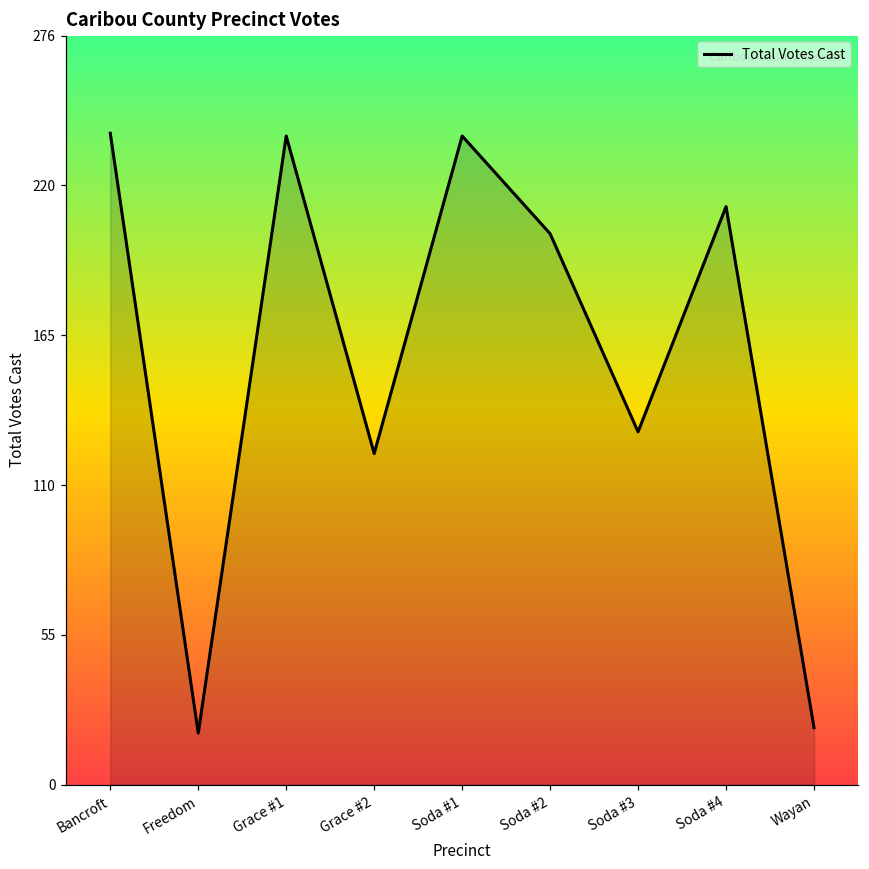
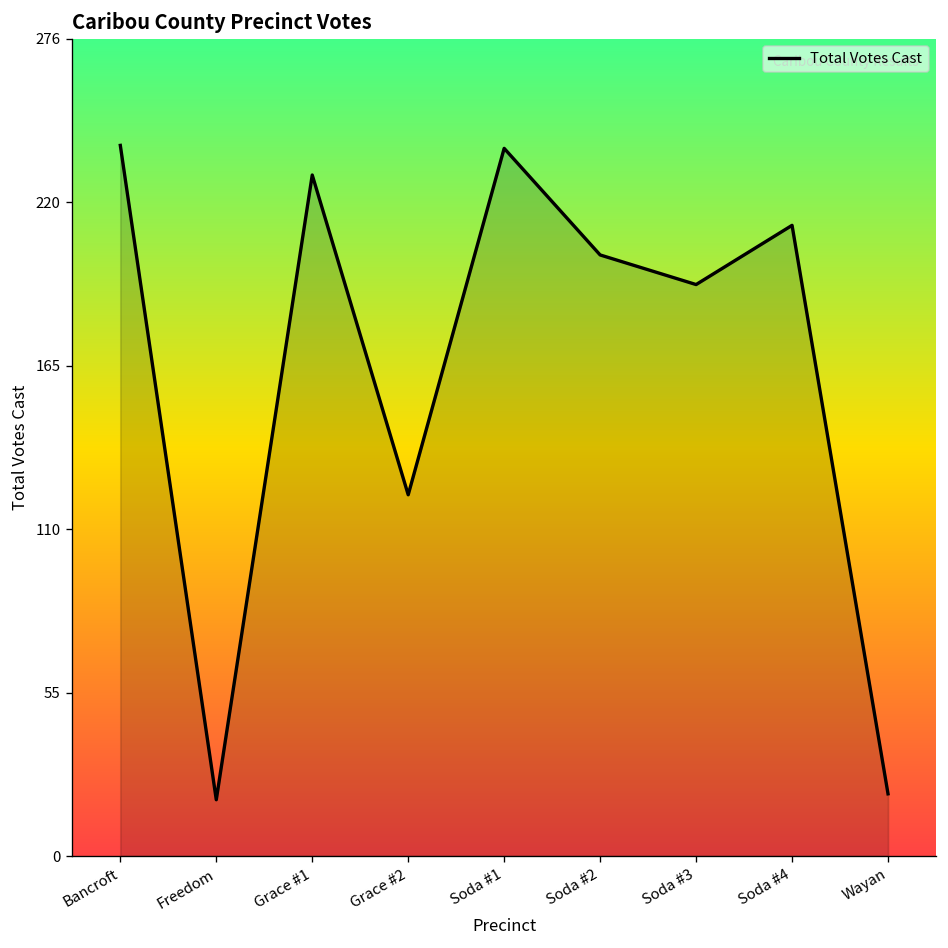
Grace #1: 239 -> 230
Soda #3: 130 -> 193
